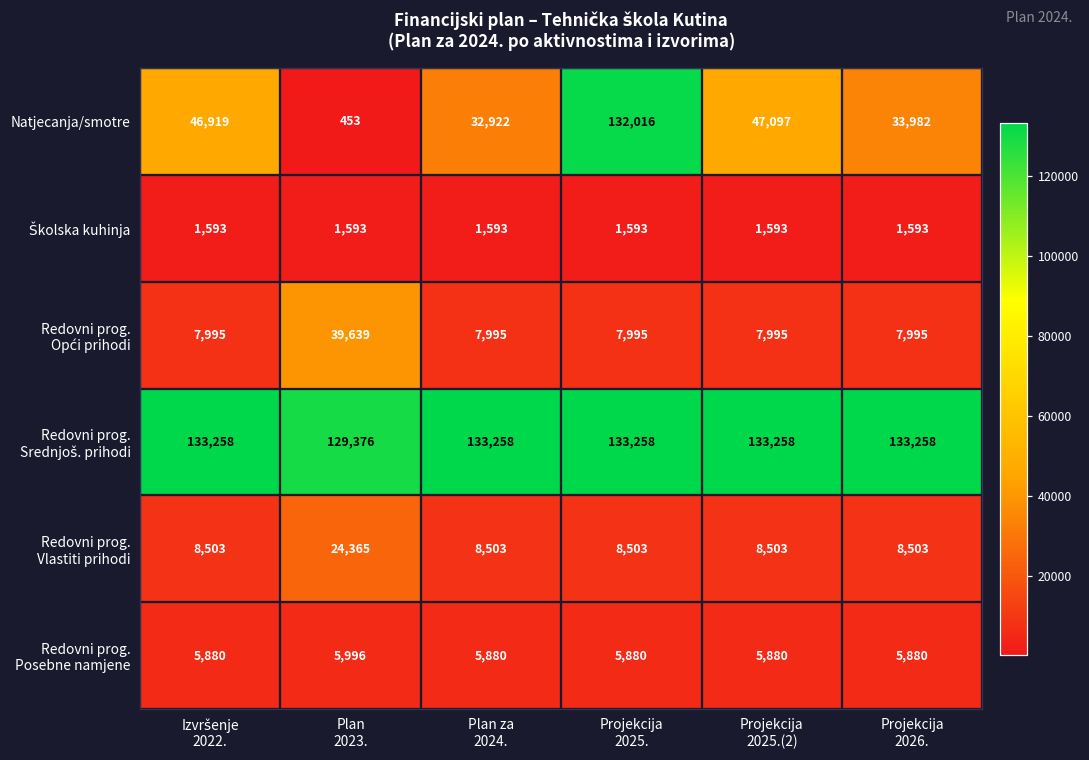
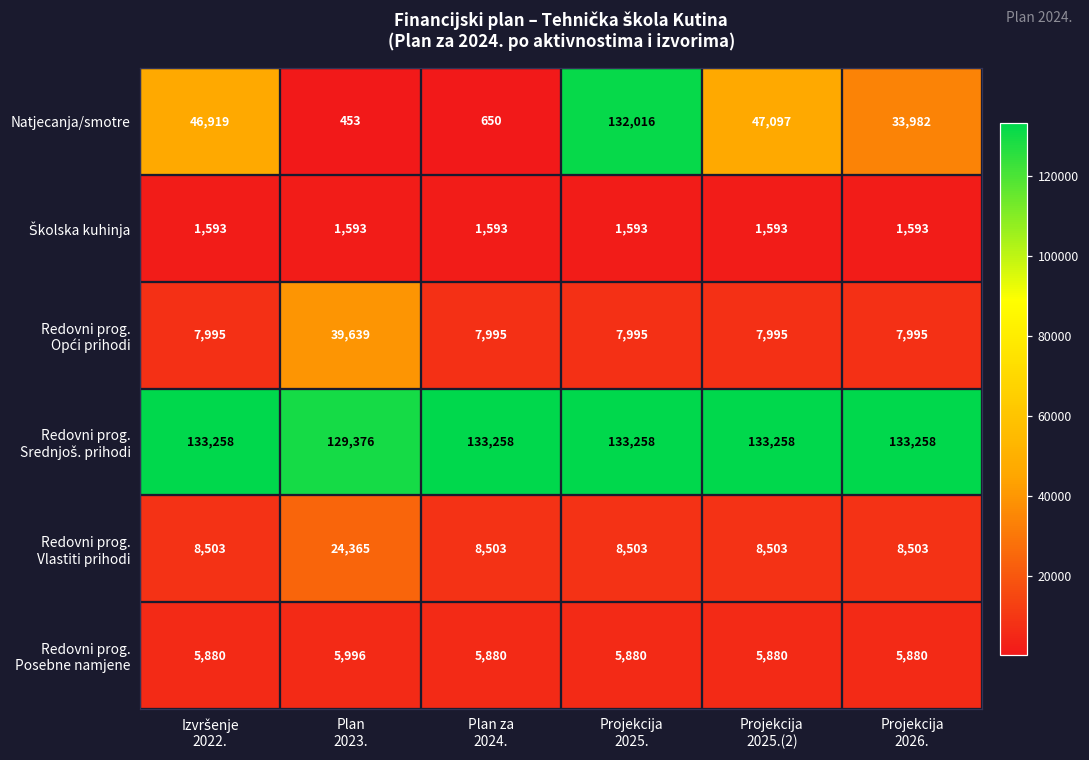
Natjecanja/smotre, Plan za 2024.: 32,922 -> 650
